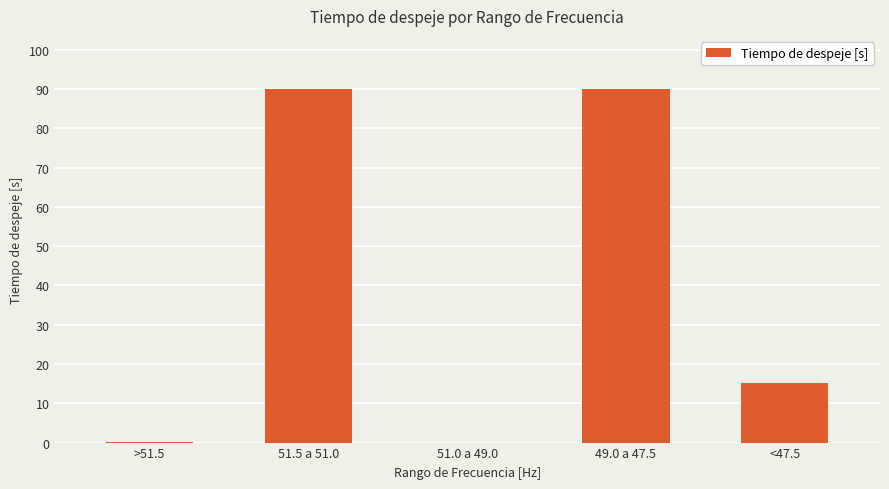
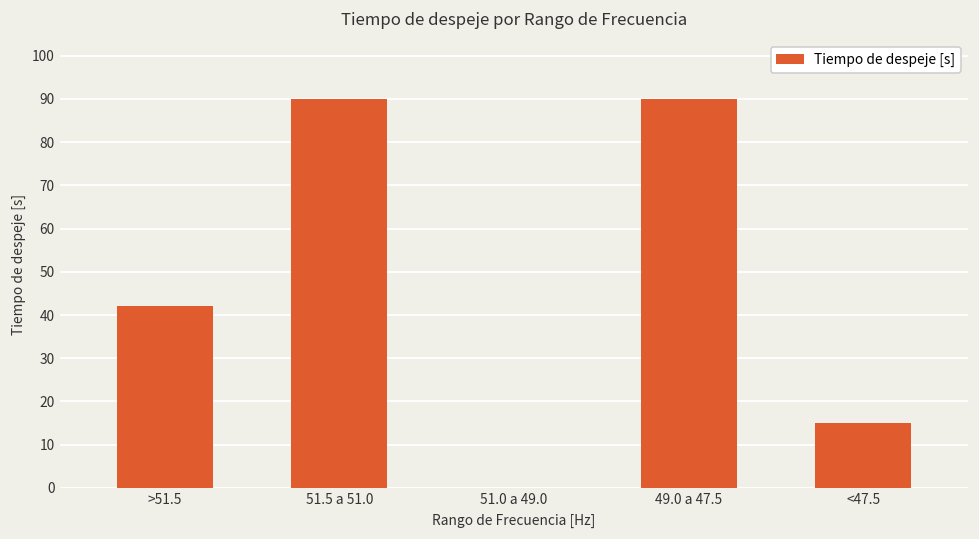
>51.5: 0 -> 42
